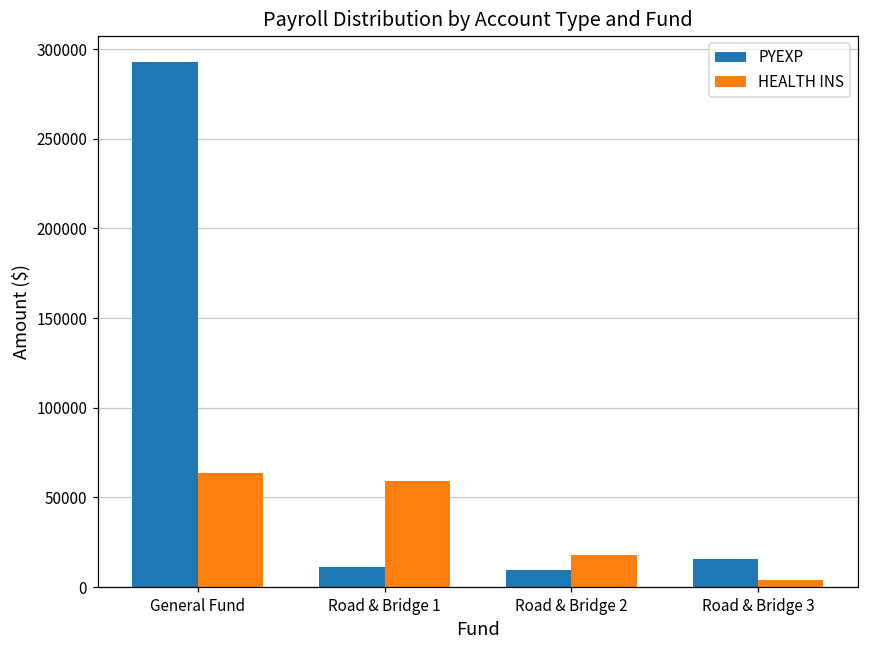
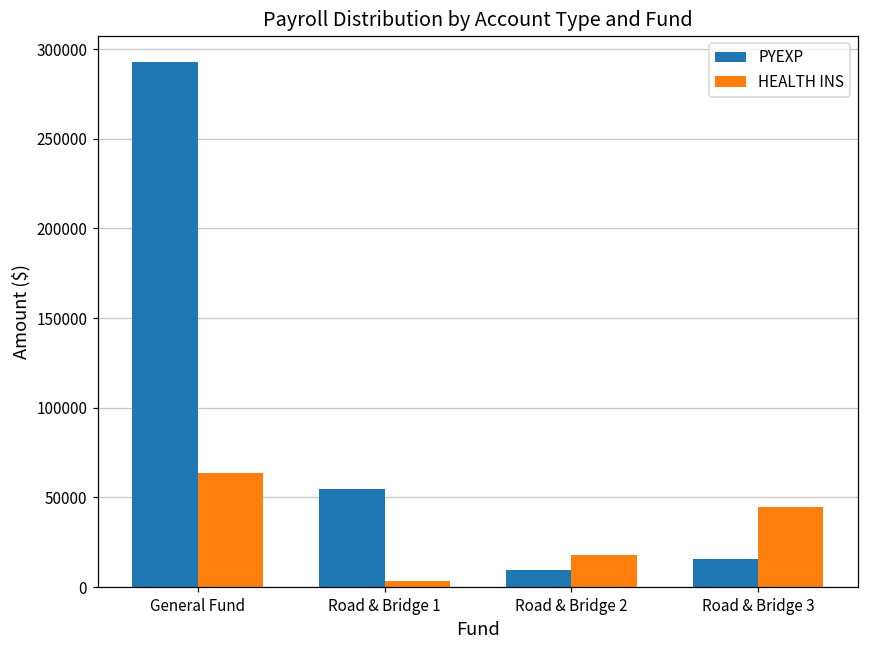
PYEXP, Road & Bridge 1: 11000 -> 55000
HEALTH INS, Road & Bridge 1: 59000 -> 4000
HEALTH INS, Road & Bridge 3: 4000 -> 44000
